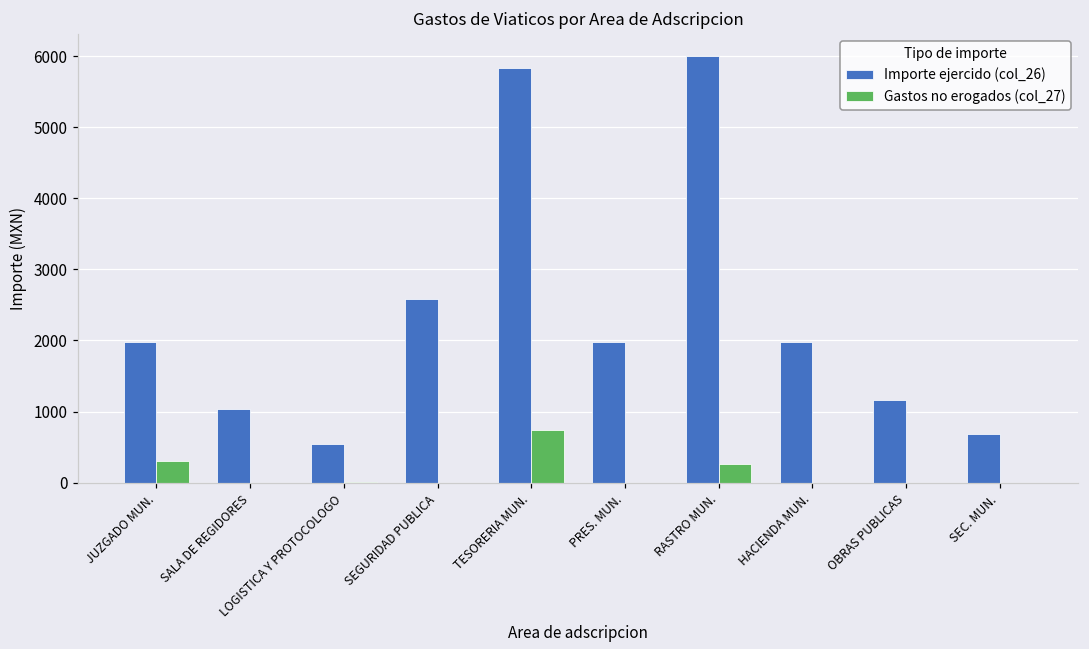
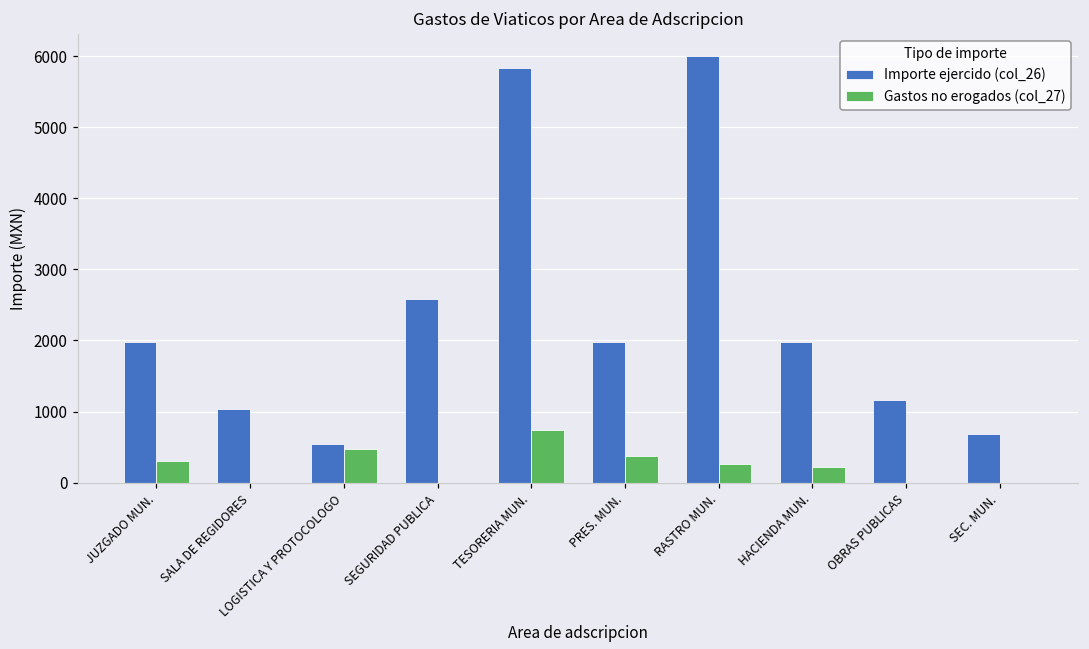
Gastos no erogados (col_27), LOGISTICA Y PROTOCOLOGO: 0 -> 500
Gastos no erogados (col_27), PRES. MUN.: 0 -> 400
Gastos no erogados (col_27), HACIENDA MUN.: 0 -> 200
